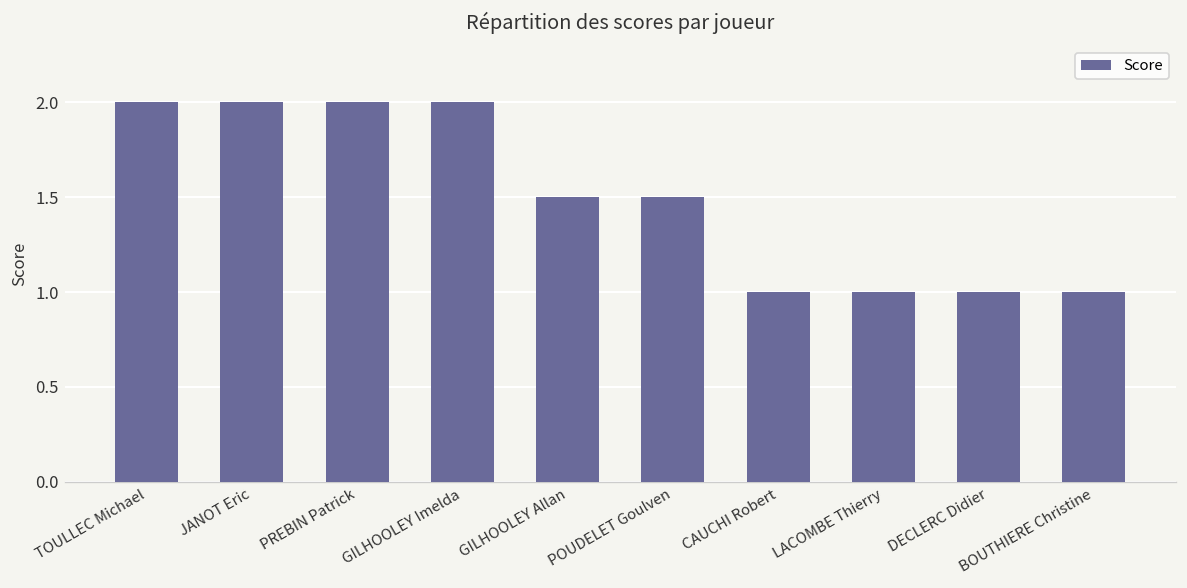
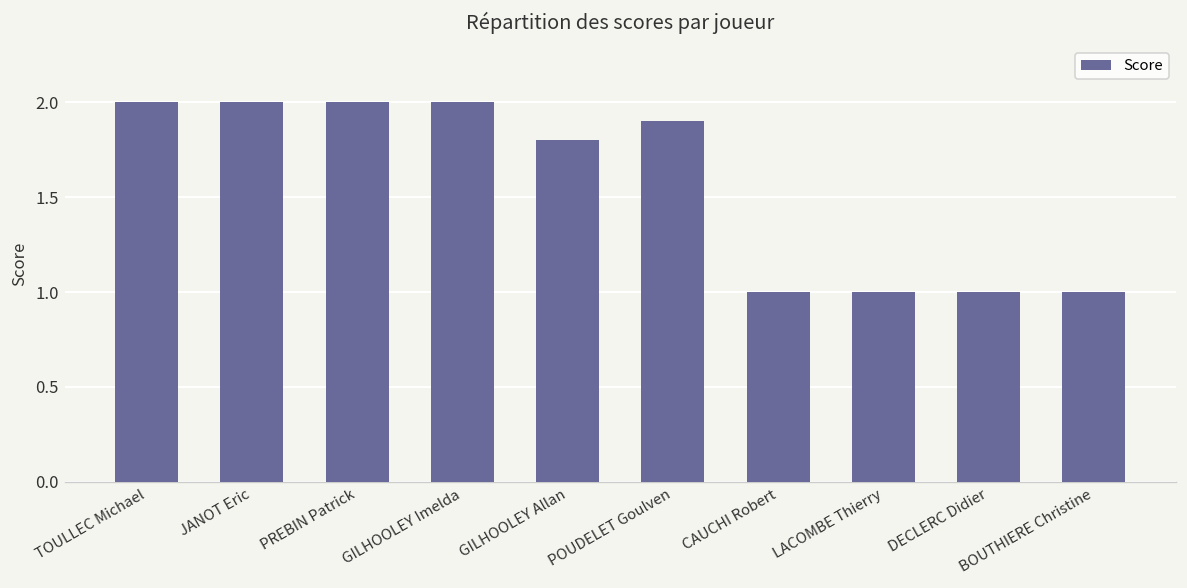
GILHOOLEY Allan: 1.5 -> 1.8
POUDELET Goulven: 1.5 -> 1.9
